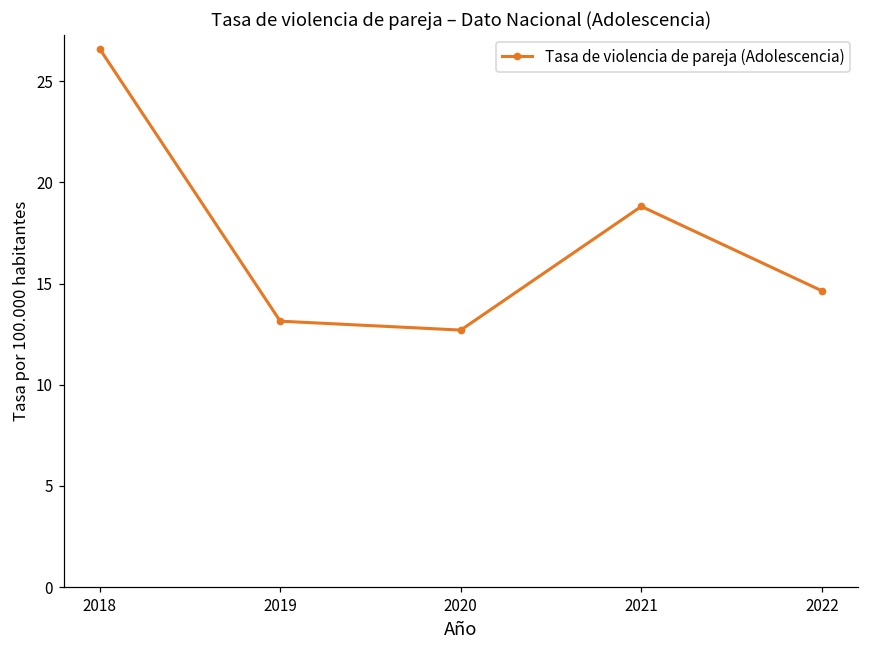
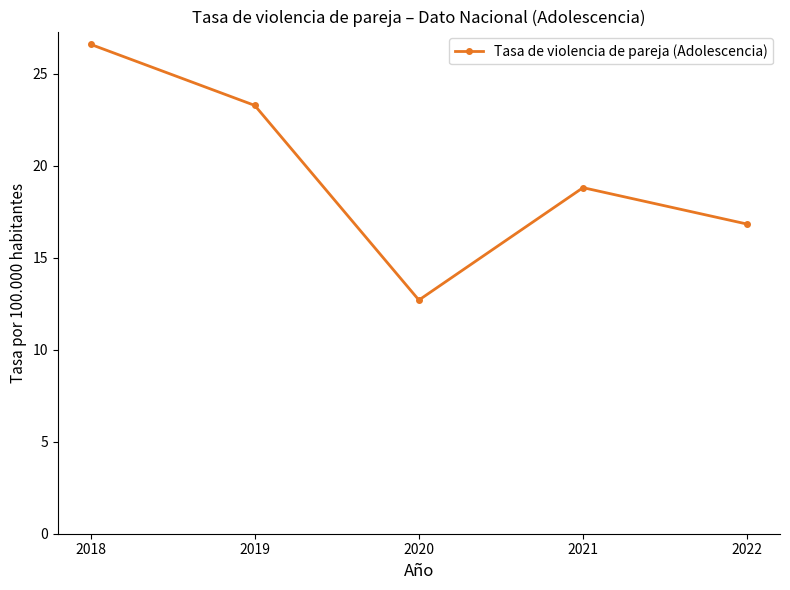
2019: 13.1 -> 23.3
2022: 14.6 -> 16.8
